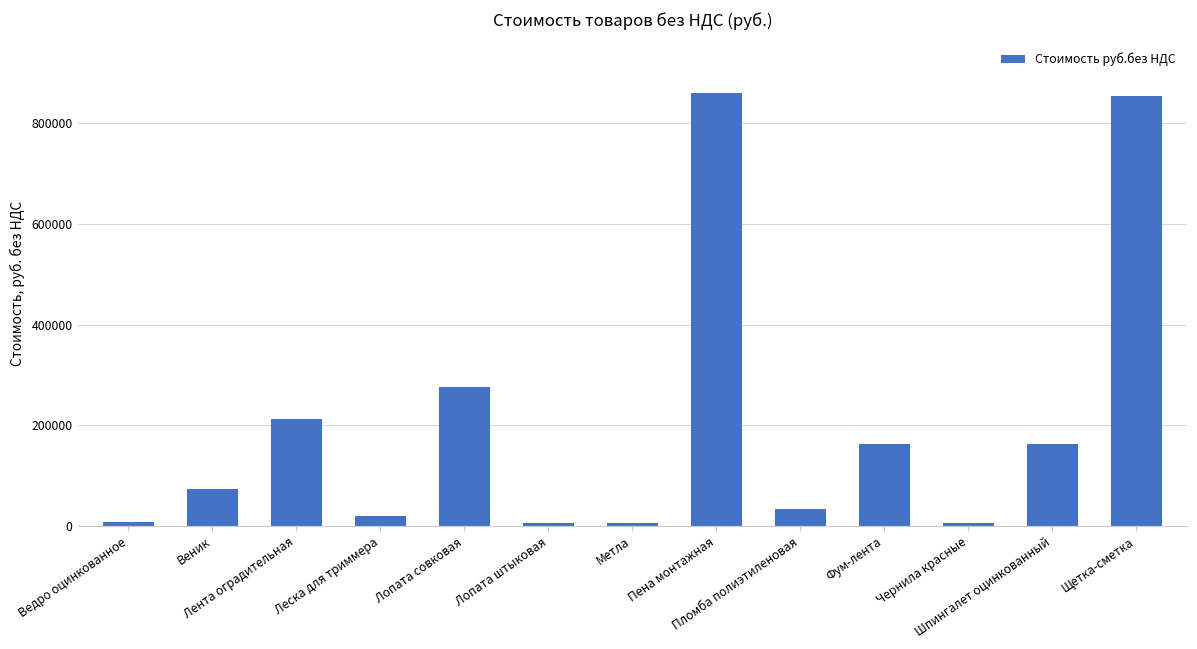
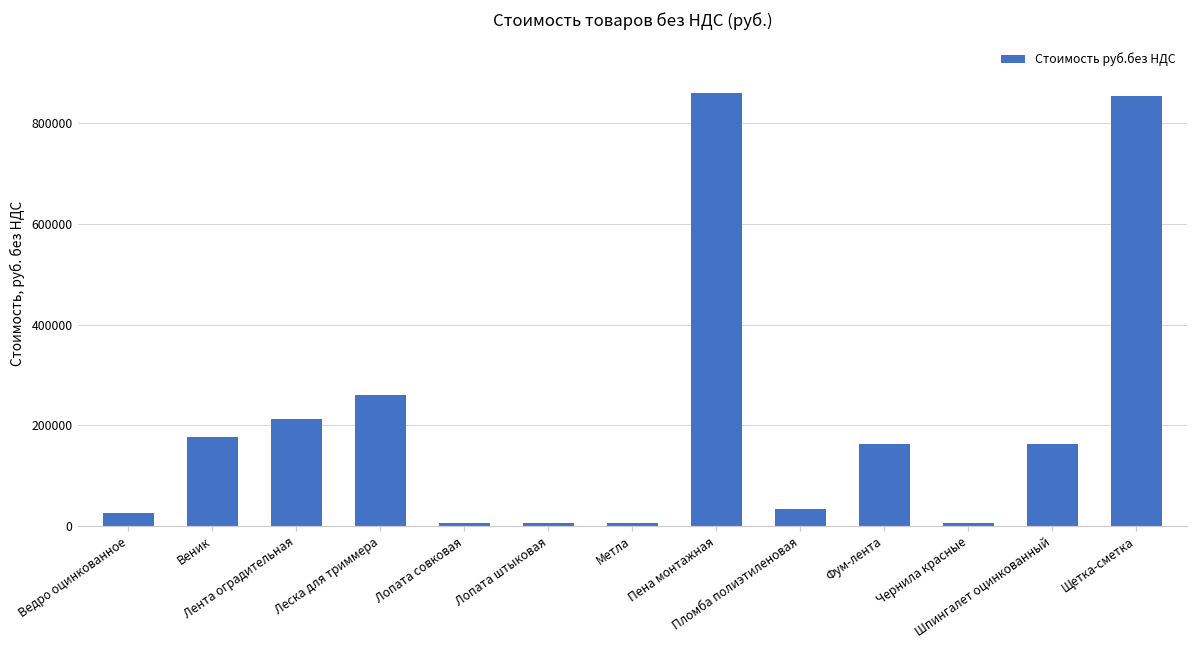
Ведро оцинкованное: 10000 -> 30000
Веник: 70000 -> 180000
Леска для триммера: 20000 -> 260000
Лопата совковая: 280000 -> 0
